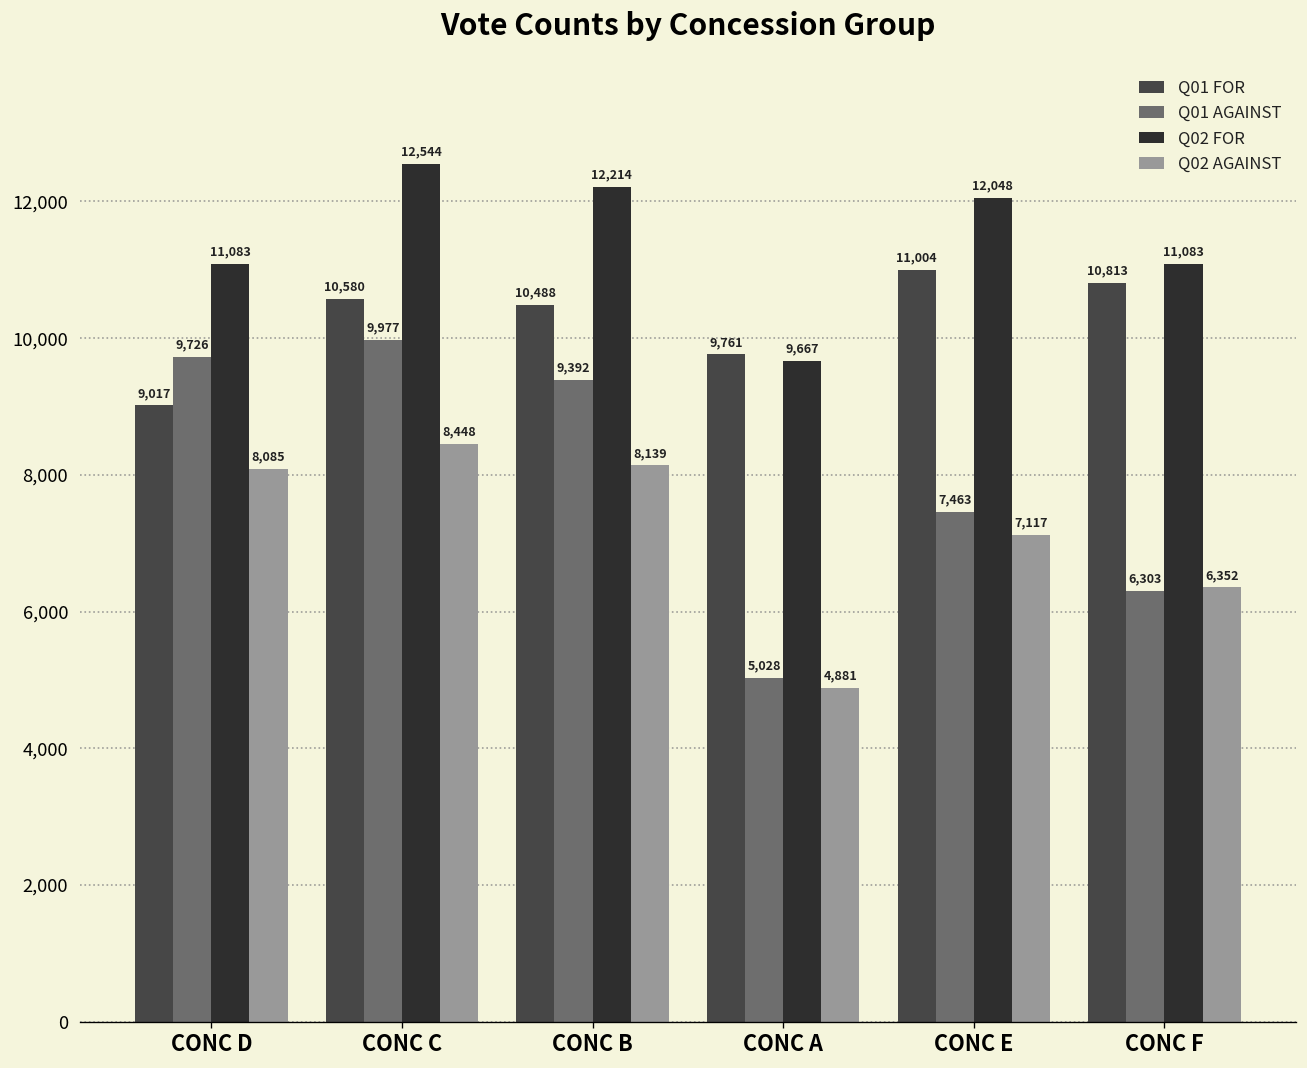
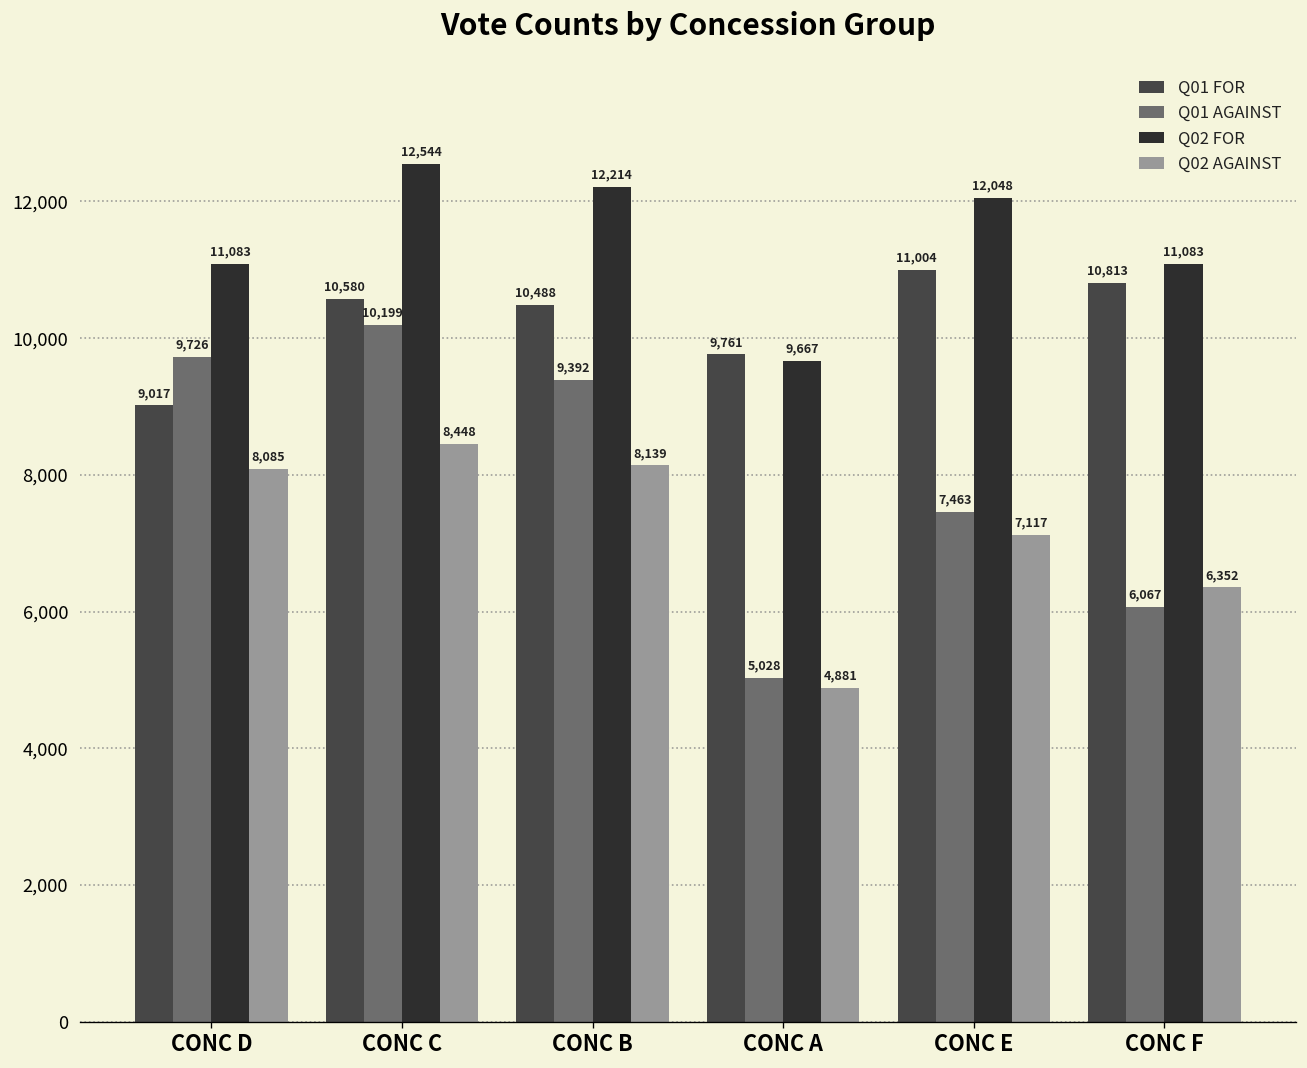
Q01 AGAINST, CONC C: 9,977 -> 10,199
Q01 AGAINST, CONC F: 6,303 -> 6,067
